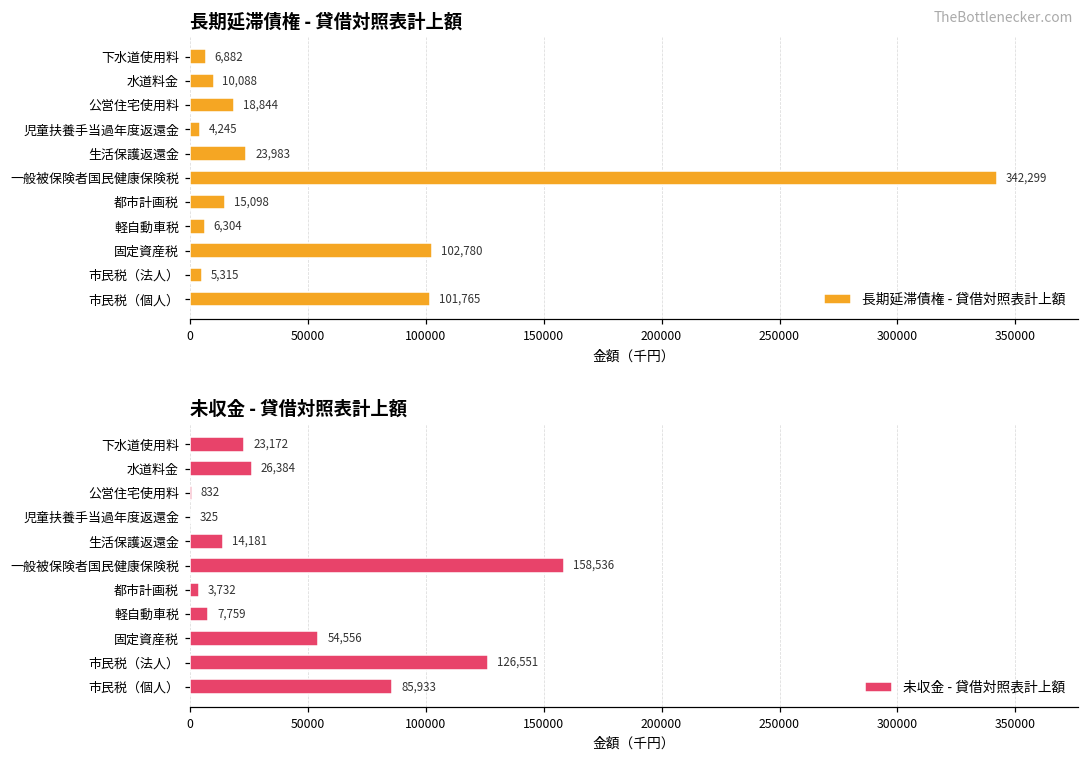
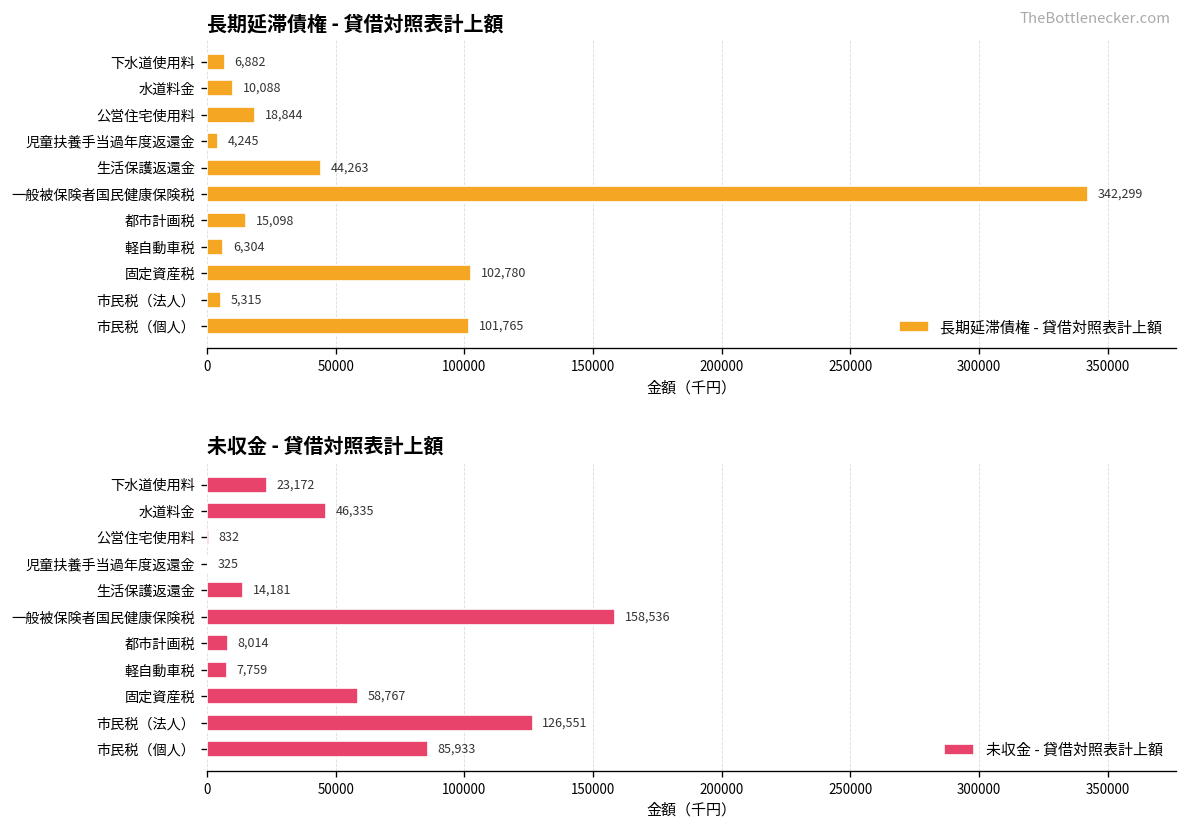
長期延滞債権 - 貸借対照表計上額, 生活保護返還金: 23,983 -> 44,263
未収金 - 貸借対照表計上額, 水道料金: 26,384 -> 46,335
未収金 - 貸借対照表計上額, 都市計画税: 3,732 -> 8,014
未収金 - 貸借対照表計上額, 固定資産税: 54,556 -> 58,767
